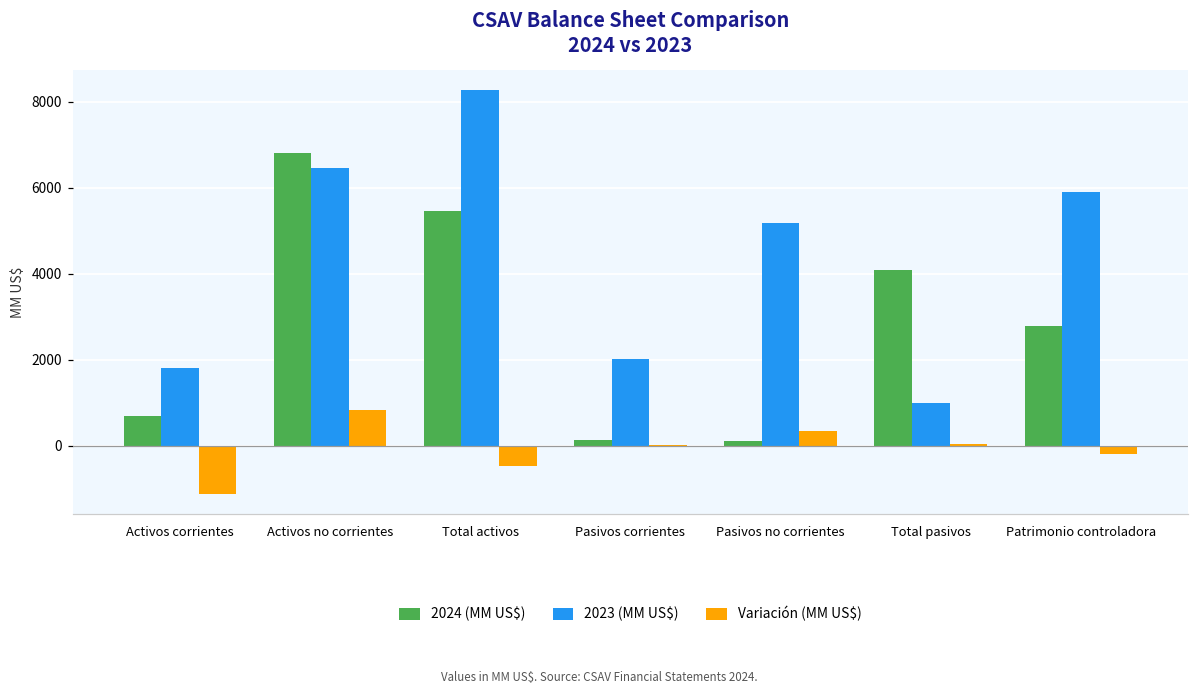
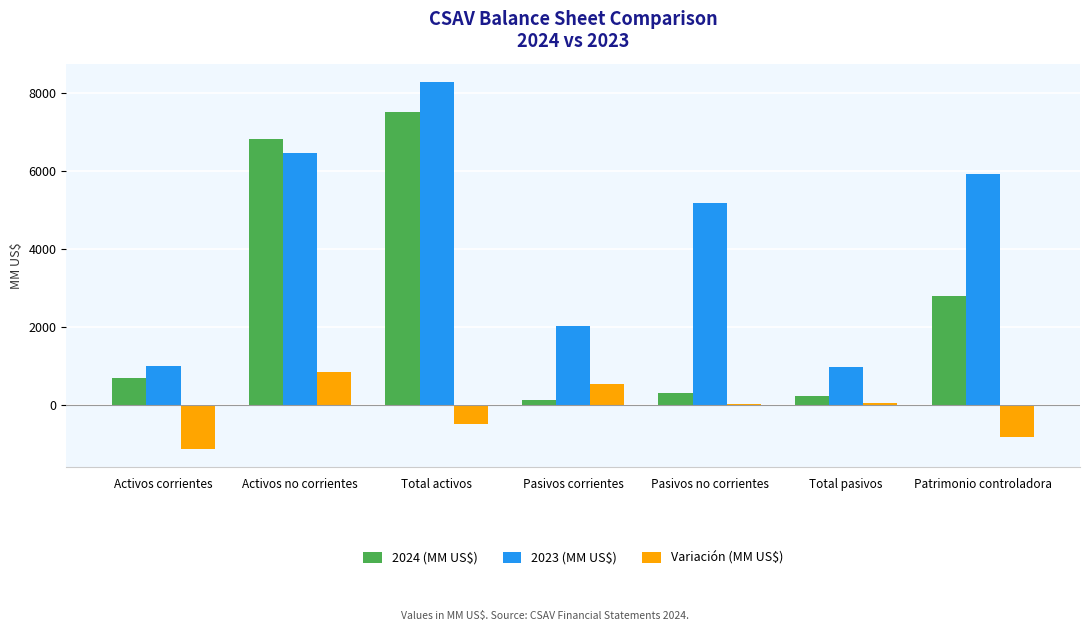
2023 (MM US$), Activos corrientes: 1800 -> 1000
2024 (MM US$), Total activos: 5500 -> 7500
Variación (MM US$), Pasivos corrientes: 0 -> 500
2024 (MM US$), Pasivos no corrientes: 100 -> 300
Variación (MM US$), Pasivos no corrientes: 300 -> 0
2024 (MM US$), Total pasivos: 4100 -> 200
Variación (MM US$), Patrimonio controladora: -200 -> -800
